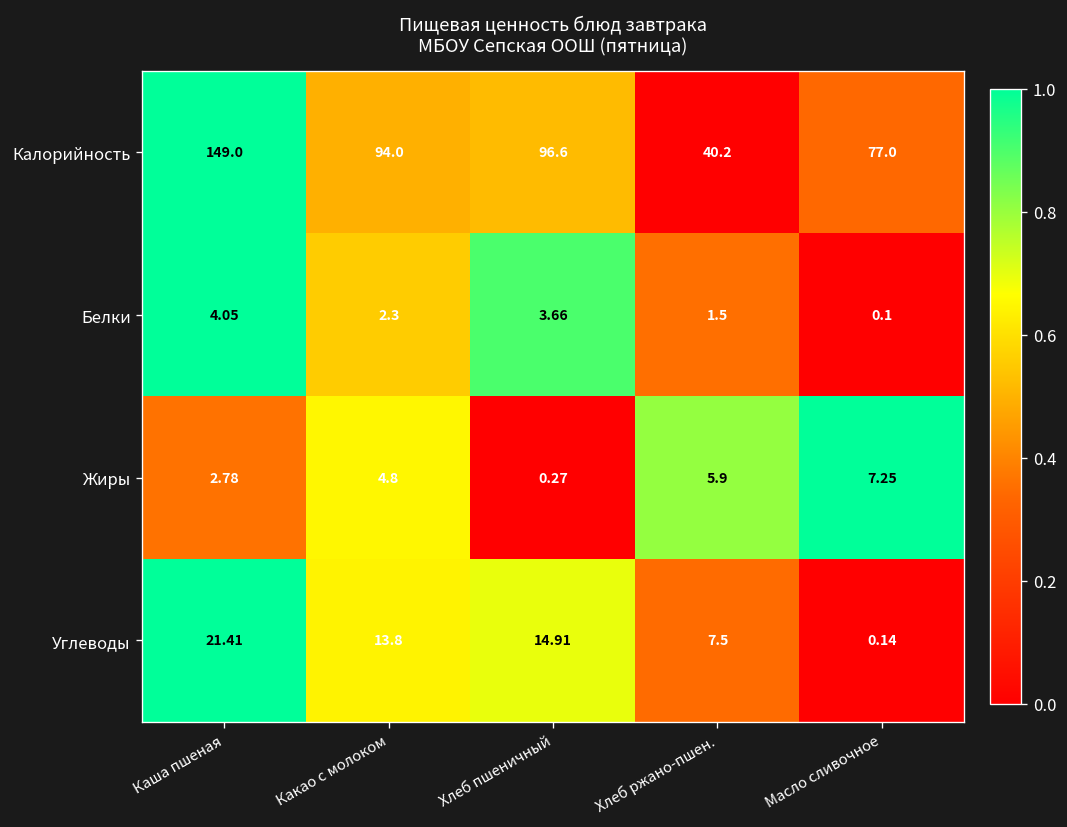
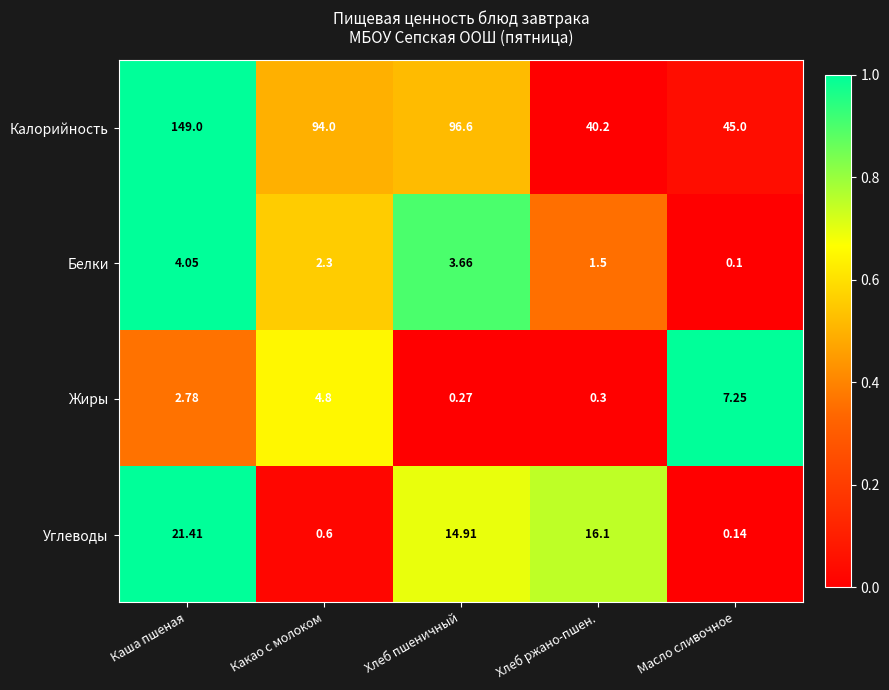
Калорийность, Масло сливочное: 77.0 -> 45.0
Жиры, Хлеб ржано-пшен.: 5.9 -> 0.3
Углеводы, Какао с молоком: 13.8 -> 0.6
Углеводы, Хлеб ржано-пшен.: 7.5 -> 16.1
